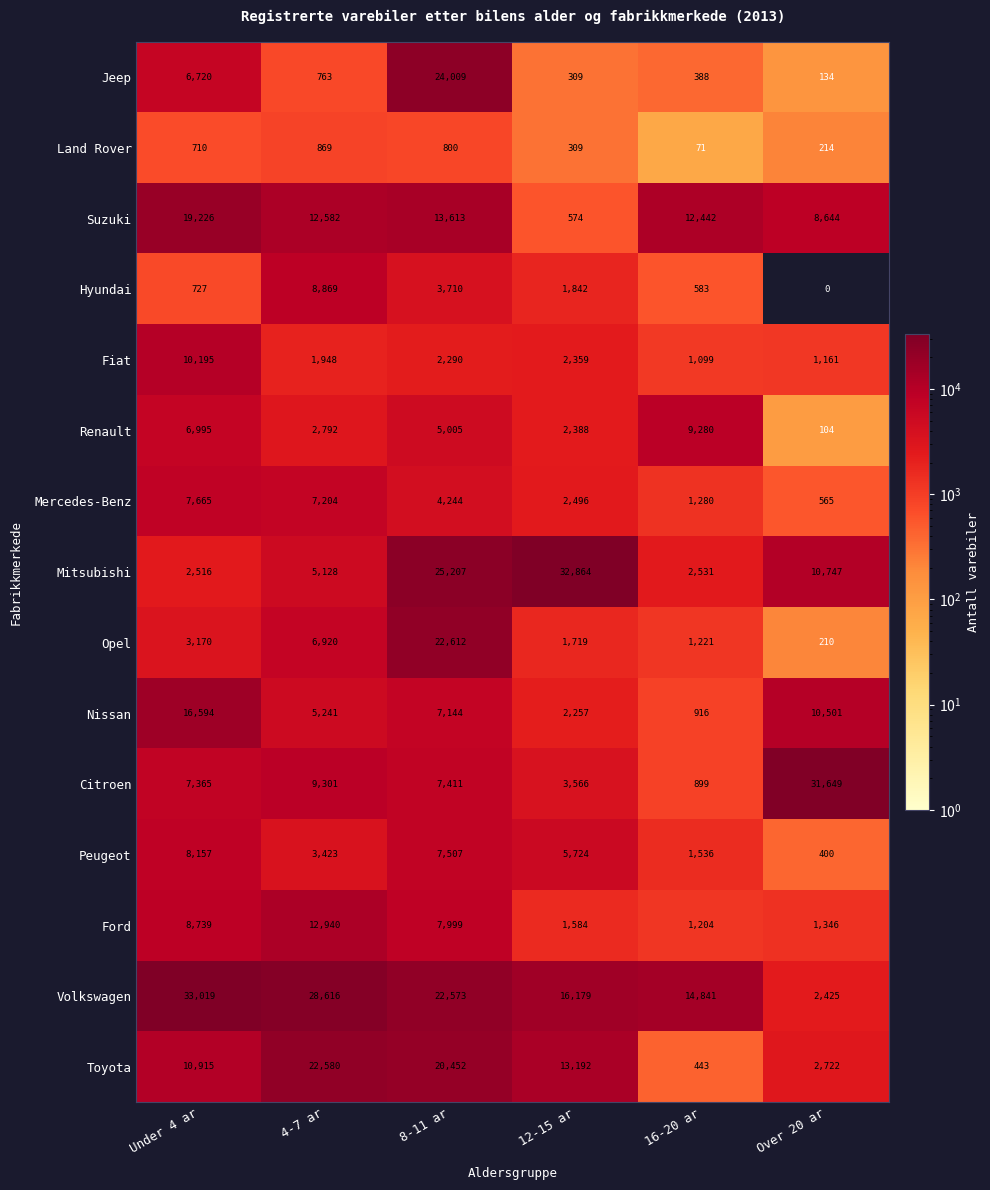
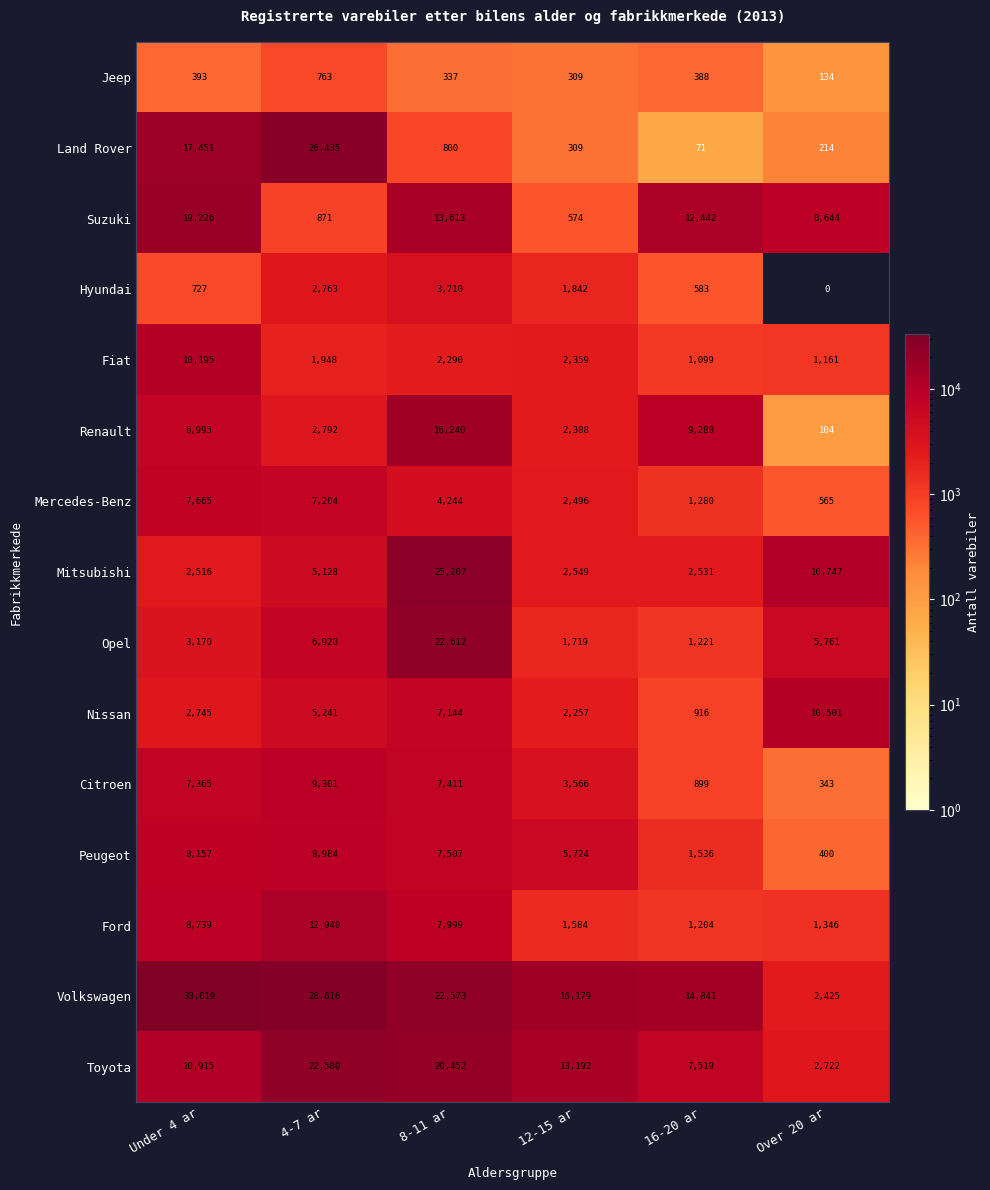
Jeep, Under 4 ar: 6,720 -> 393
Jeep, 8-11 ar: 24,009 -> 337
Land Rover, Under 4 ar: 710 -> 17,451
Land Rover, 4-7 ar: 869 -> 26,435
Suzuki, 4-7 ar: 12,582 -> 871
Hyundai, 4-7 ar: 8,869 -> 2,763
Renault, 8-11 ar: 5,005 -> 16,240
Mitsubishi, 12-15 ar: 32,864 -> 2,549
Opel, Over 20 ar: 210 -> 5,761
Nissan, Under 4 ar: 16,594 -> 2,745
Citroen, Over 20 ar: 31,649 -> 343
Peugeot, 4-7 ar: 3,423 -> 8,984
Toyota, 16-20 ar: 443 -> 7,519
